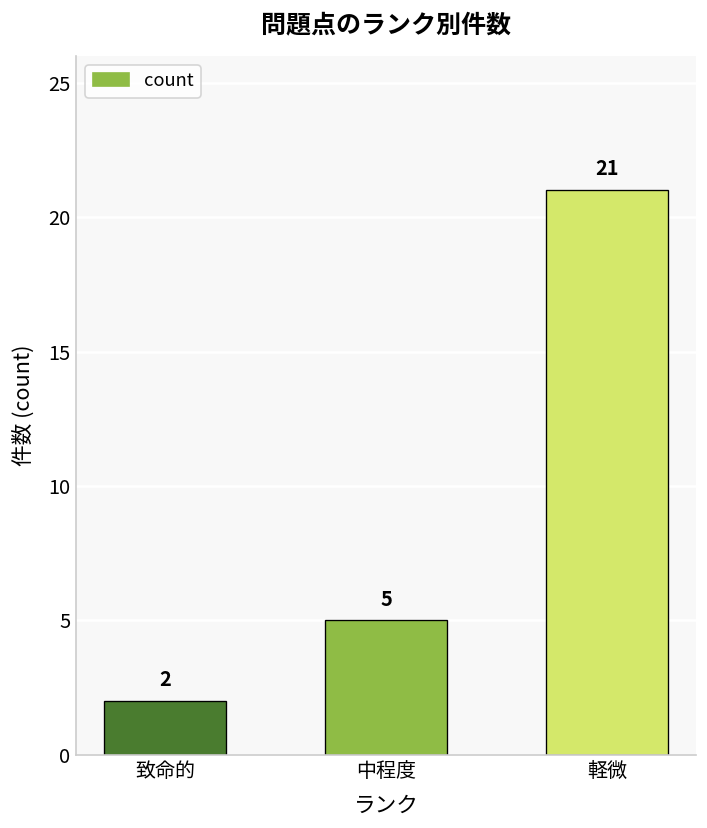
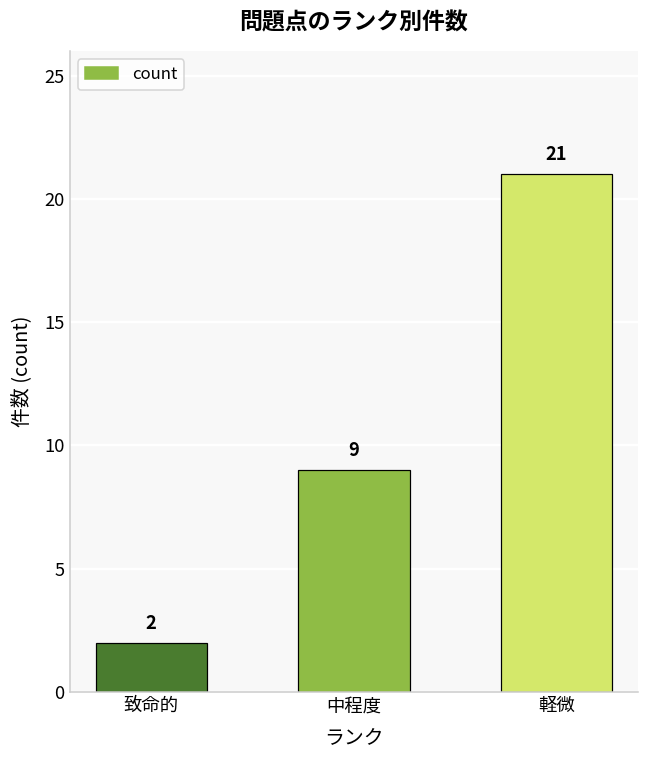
中程度: 5 -> 9
